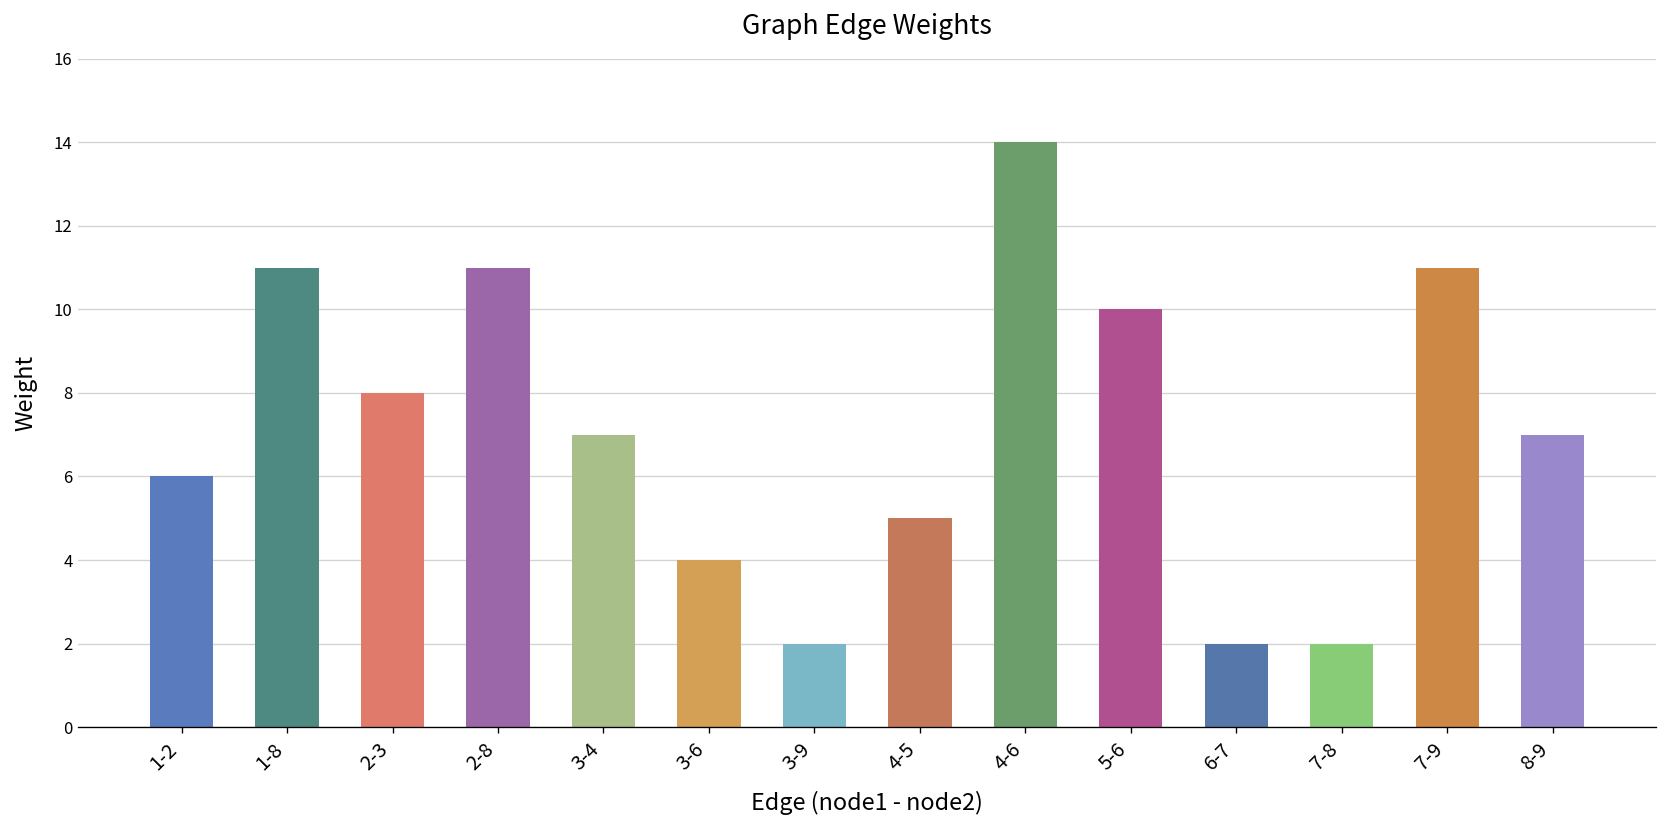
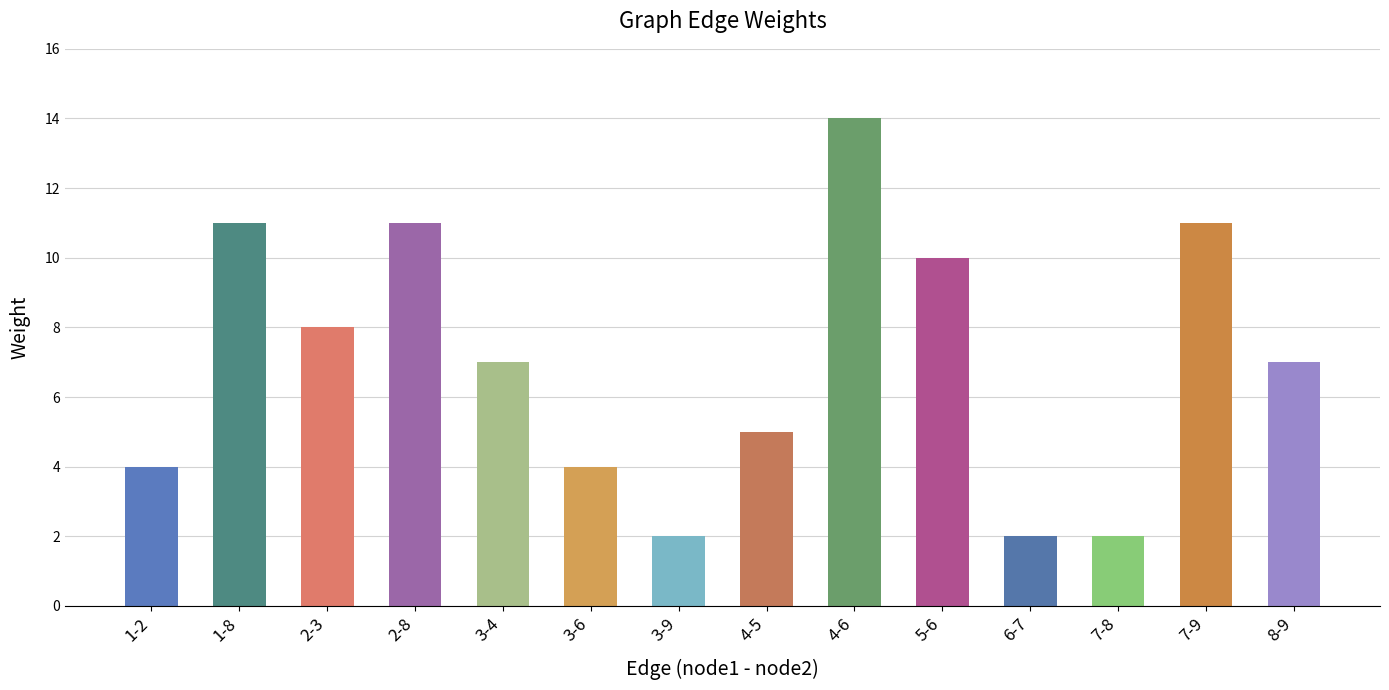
1-2: 6 -> 4
